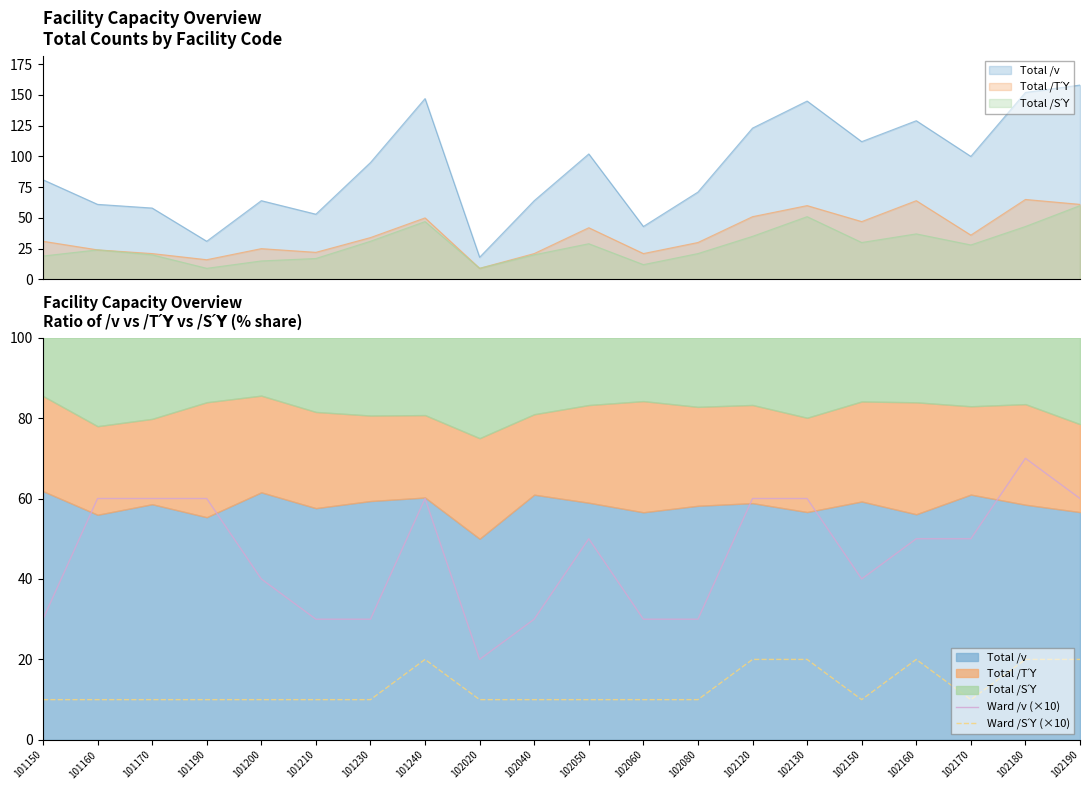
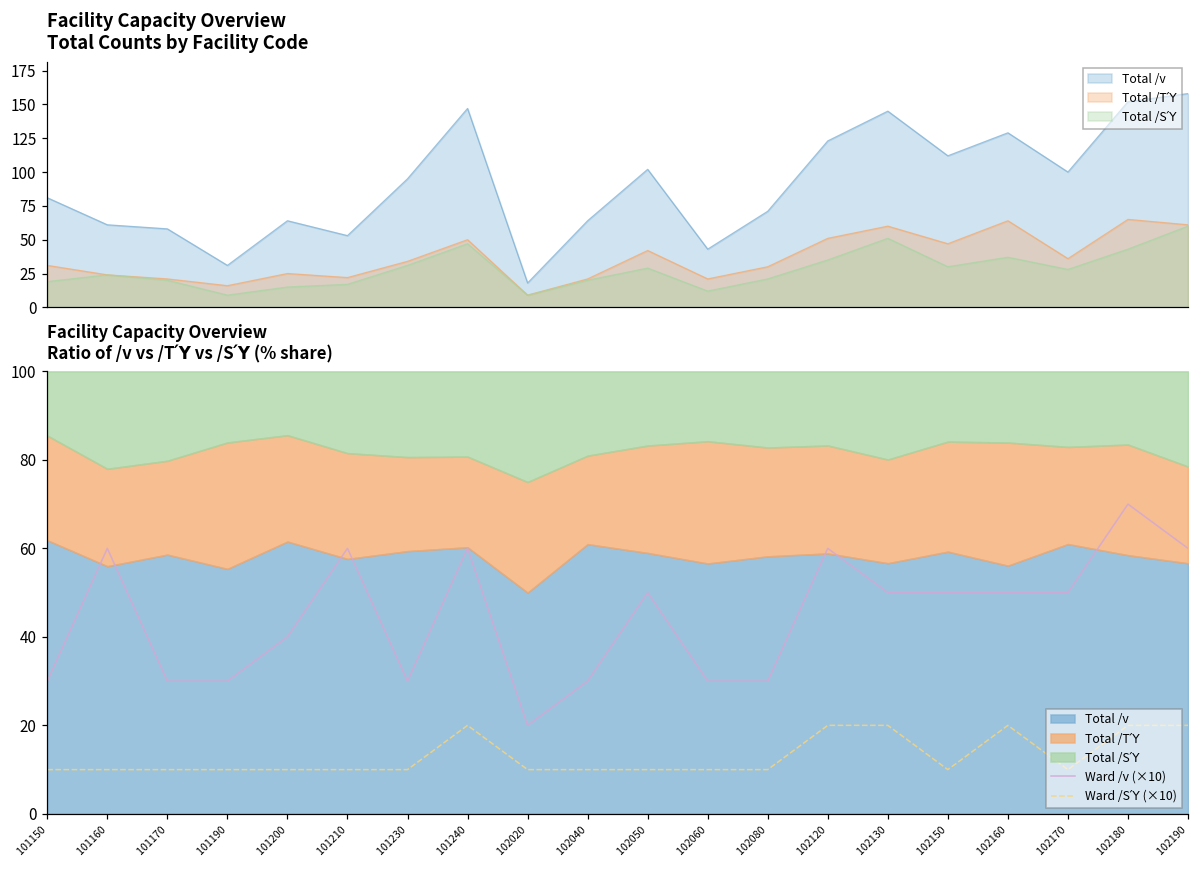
Facility Capacity Overview Ratio of /v vs /TΎ vs /SΎ (% share), Ward /v (×10), 101170: 60 -> 30
Facility Capacity Overview Ratio of /v vs /TΎ vs /SΎ (% share), Ward /v (×10), 101190: 60 -> 30
Facility Capacity Overview Ratio of /v vs /TΎ vs /SΎ (% share), Ward /v (×10), 101210: 30 -> 60
Facility Capacity Overview Ratio of /v vs /TΎ vs /SΎ (% share), Ward /v (×10), 102130: 60 -> 50
Facility Capacity Overview Ratio of /v vs /TΎ vs /SΎ (% share), Ward /v (×10), 102150: 40 -> 50
